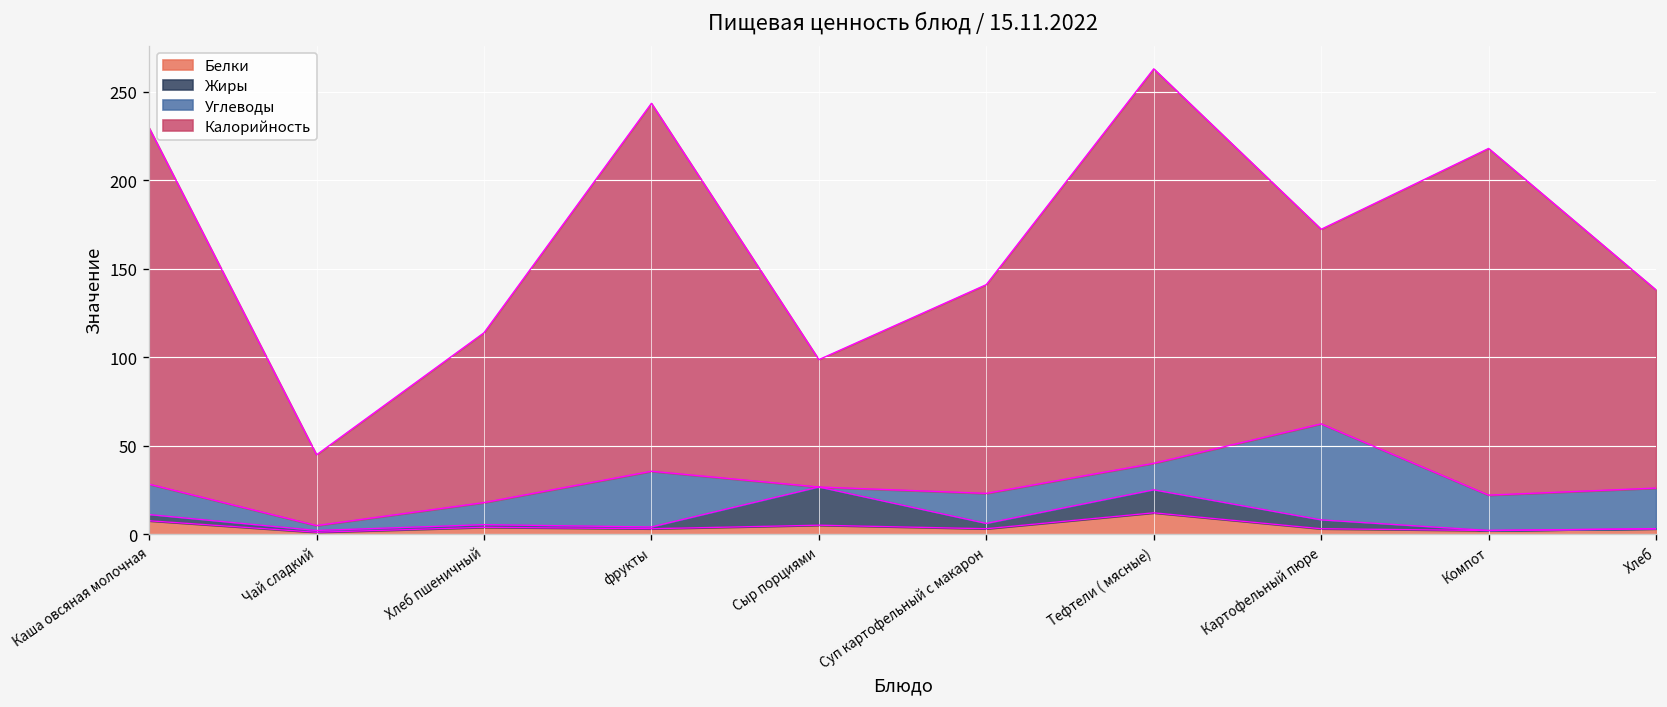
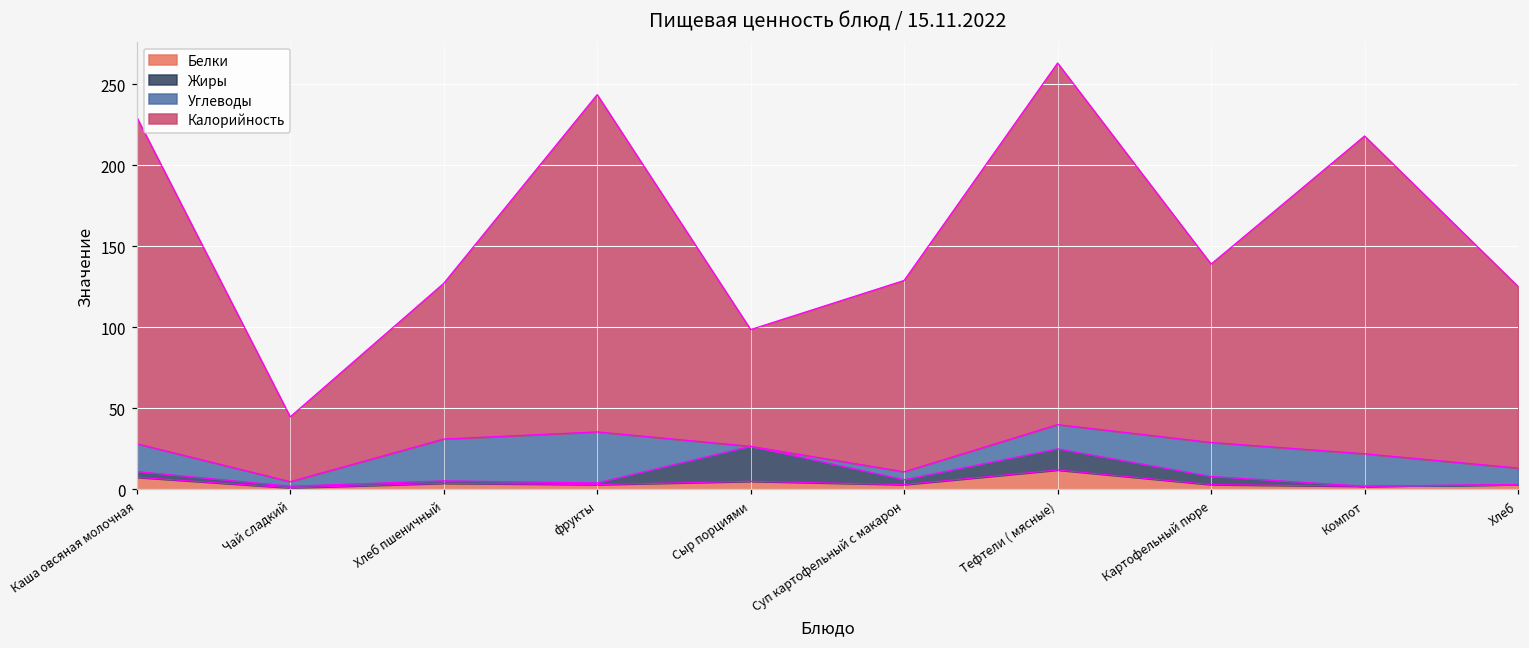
Углеводы, Хлеб пшеничный: 13 -> 26
Углеводы, Суп картофельный с макарон: 17 -> 5
Углеводы, Картофельный пюре: 54 -> 21
Углеводы, Хлеб: 23 -> 10
